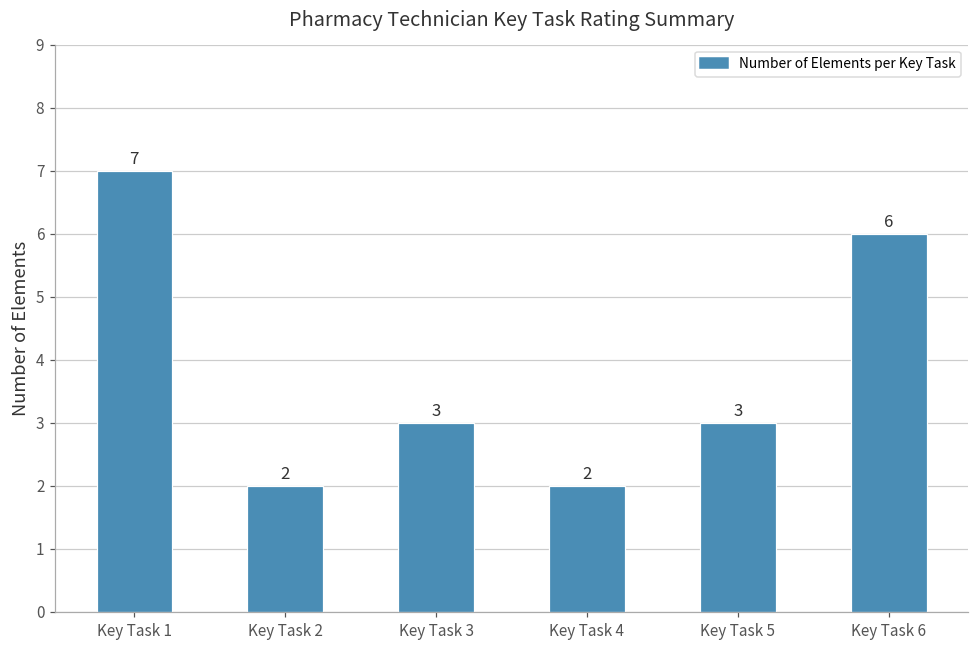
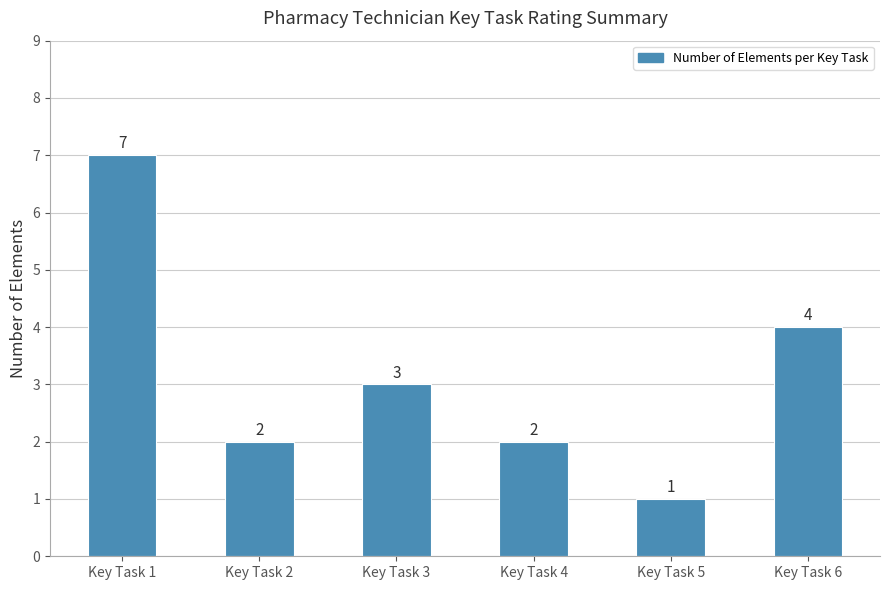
Key Task 5: 3 -> 1
Key Task 6: 6 -> 4
